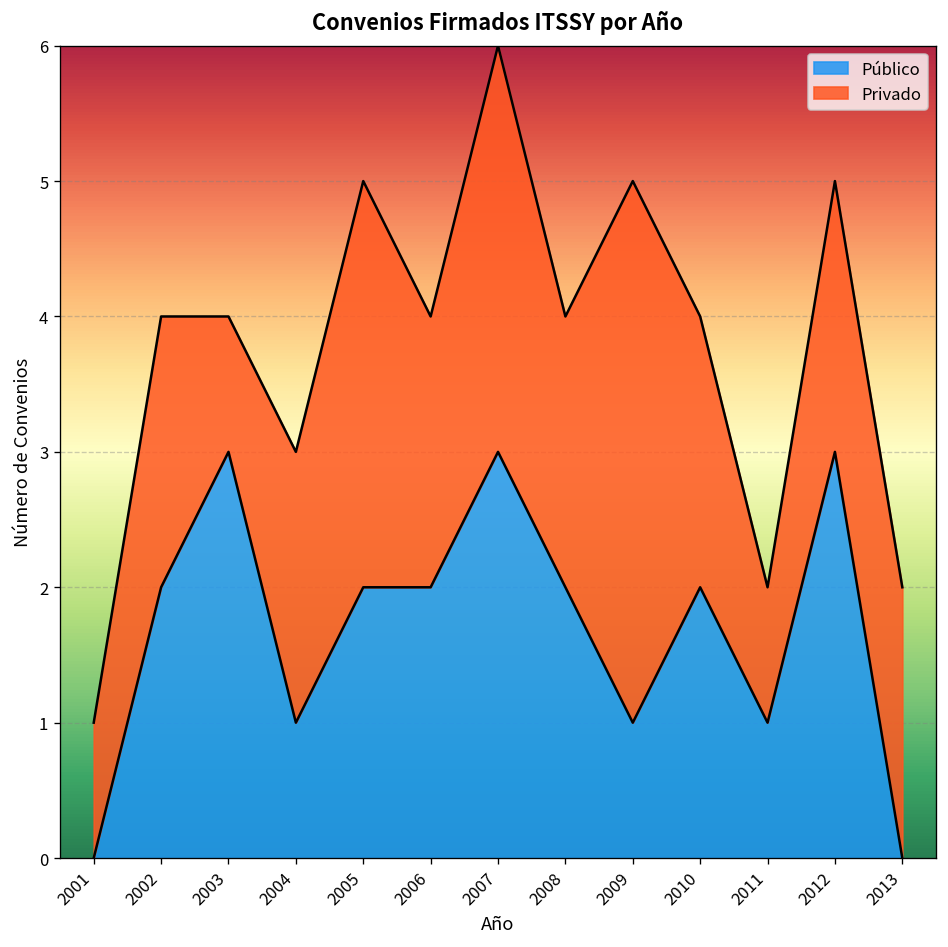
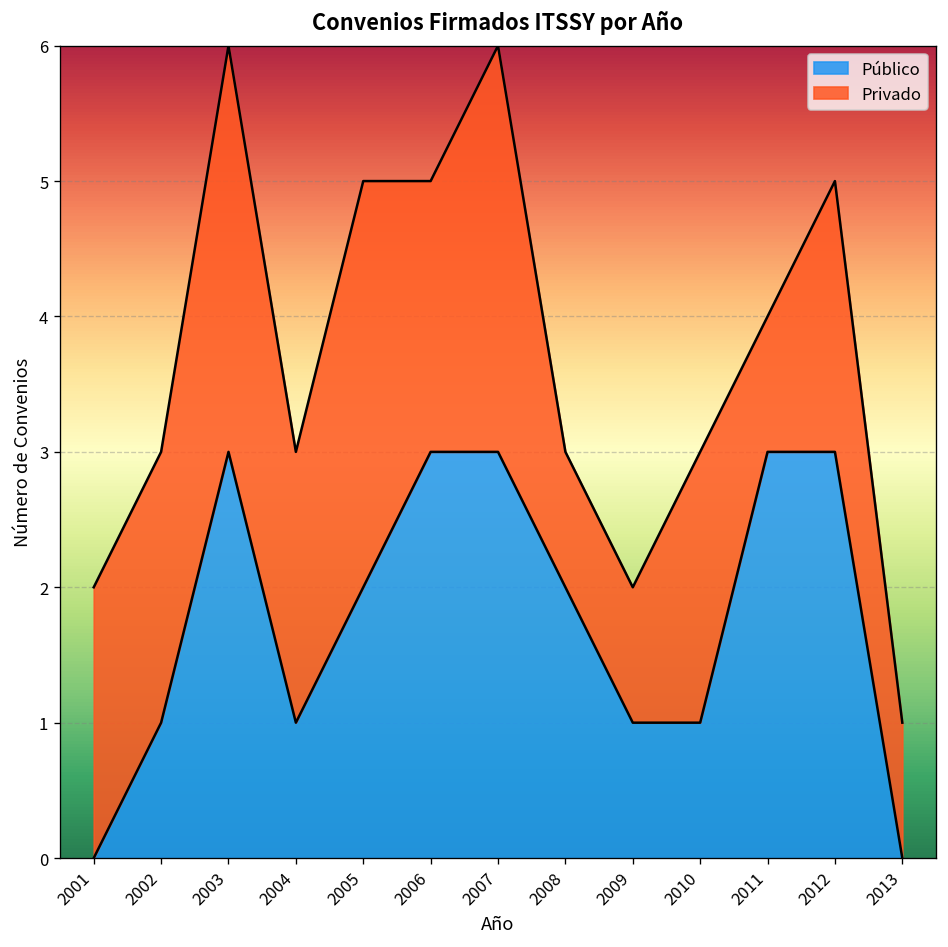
Privado, 2001: 1 -> 2
Público, 2002: 2 -> 1
Privado, 2003: 1 -> 3
Público, 2006: 2 -> 3
Privado, 2008: 2 -> 1
Privado, 2009: 4 -> 1
Público, 2010: 2 -> 1
Público, 2011: 1 -> 3
Privado, 2013: 2 -> 1
